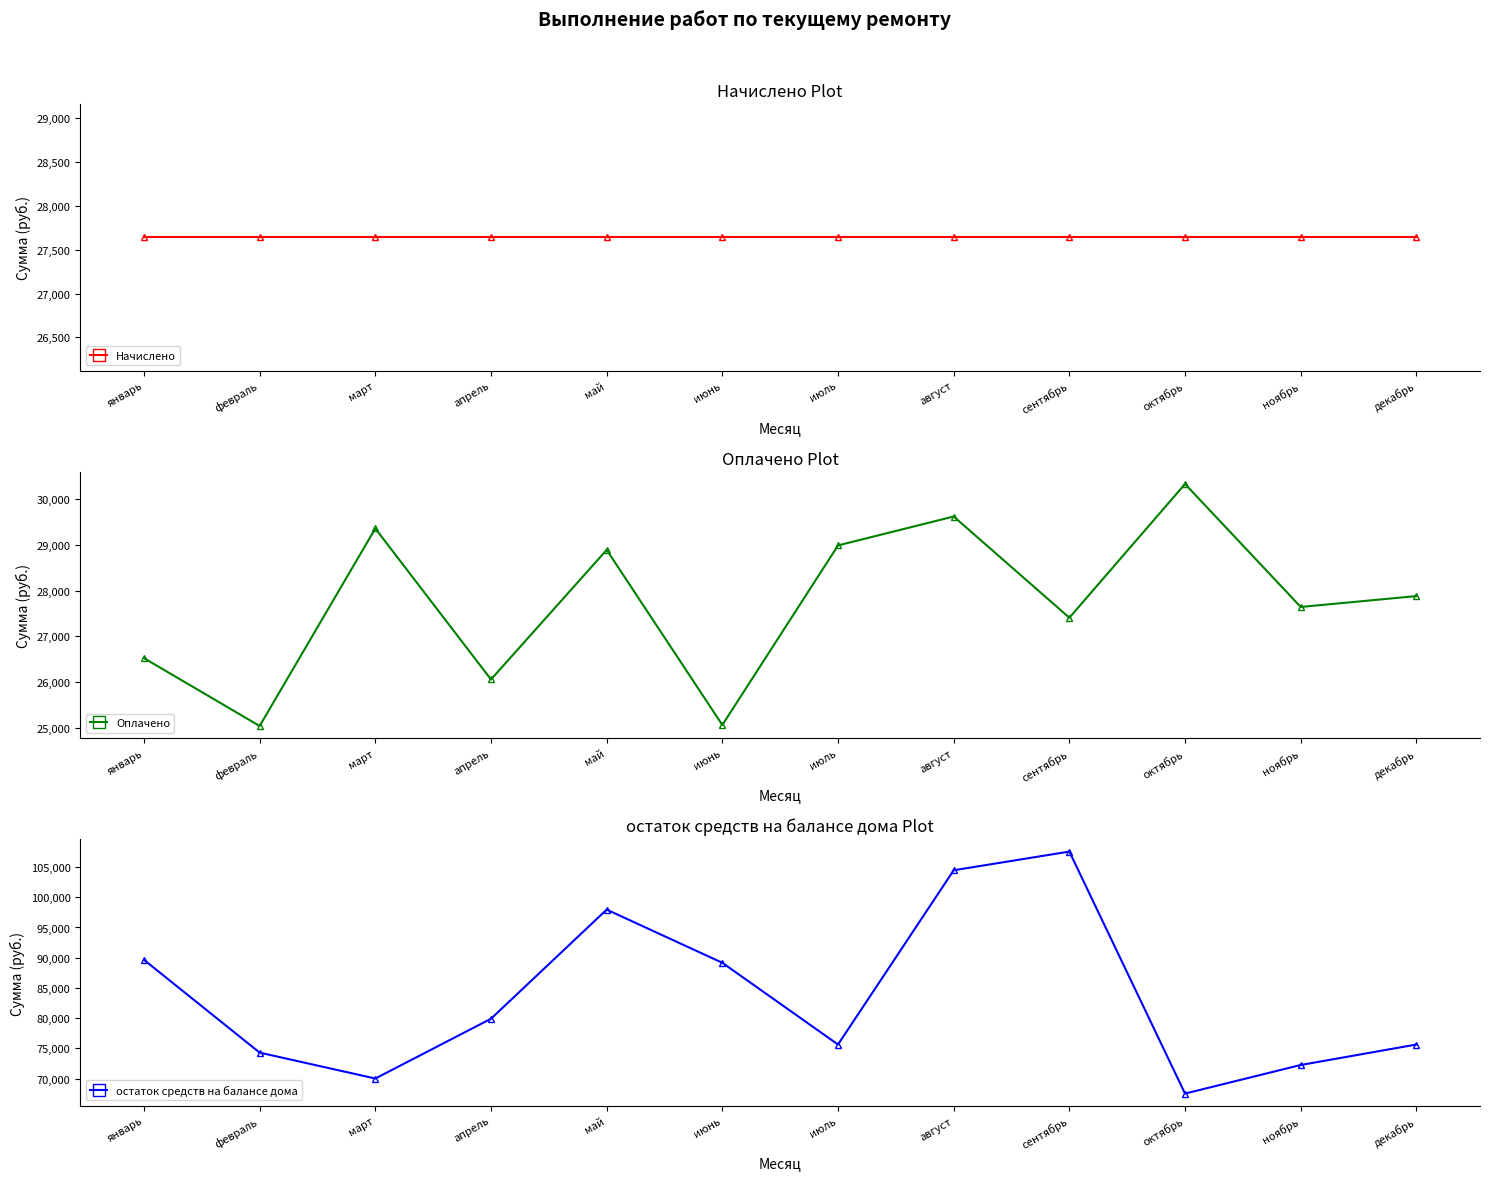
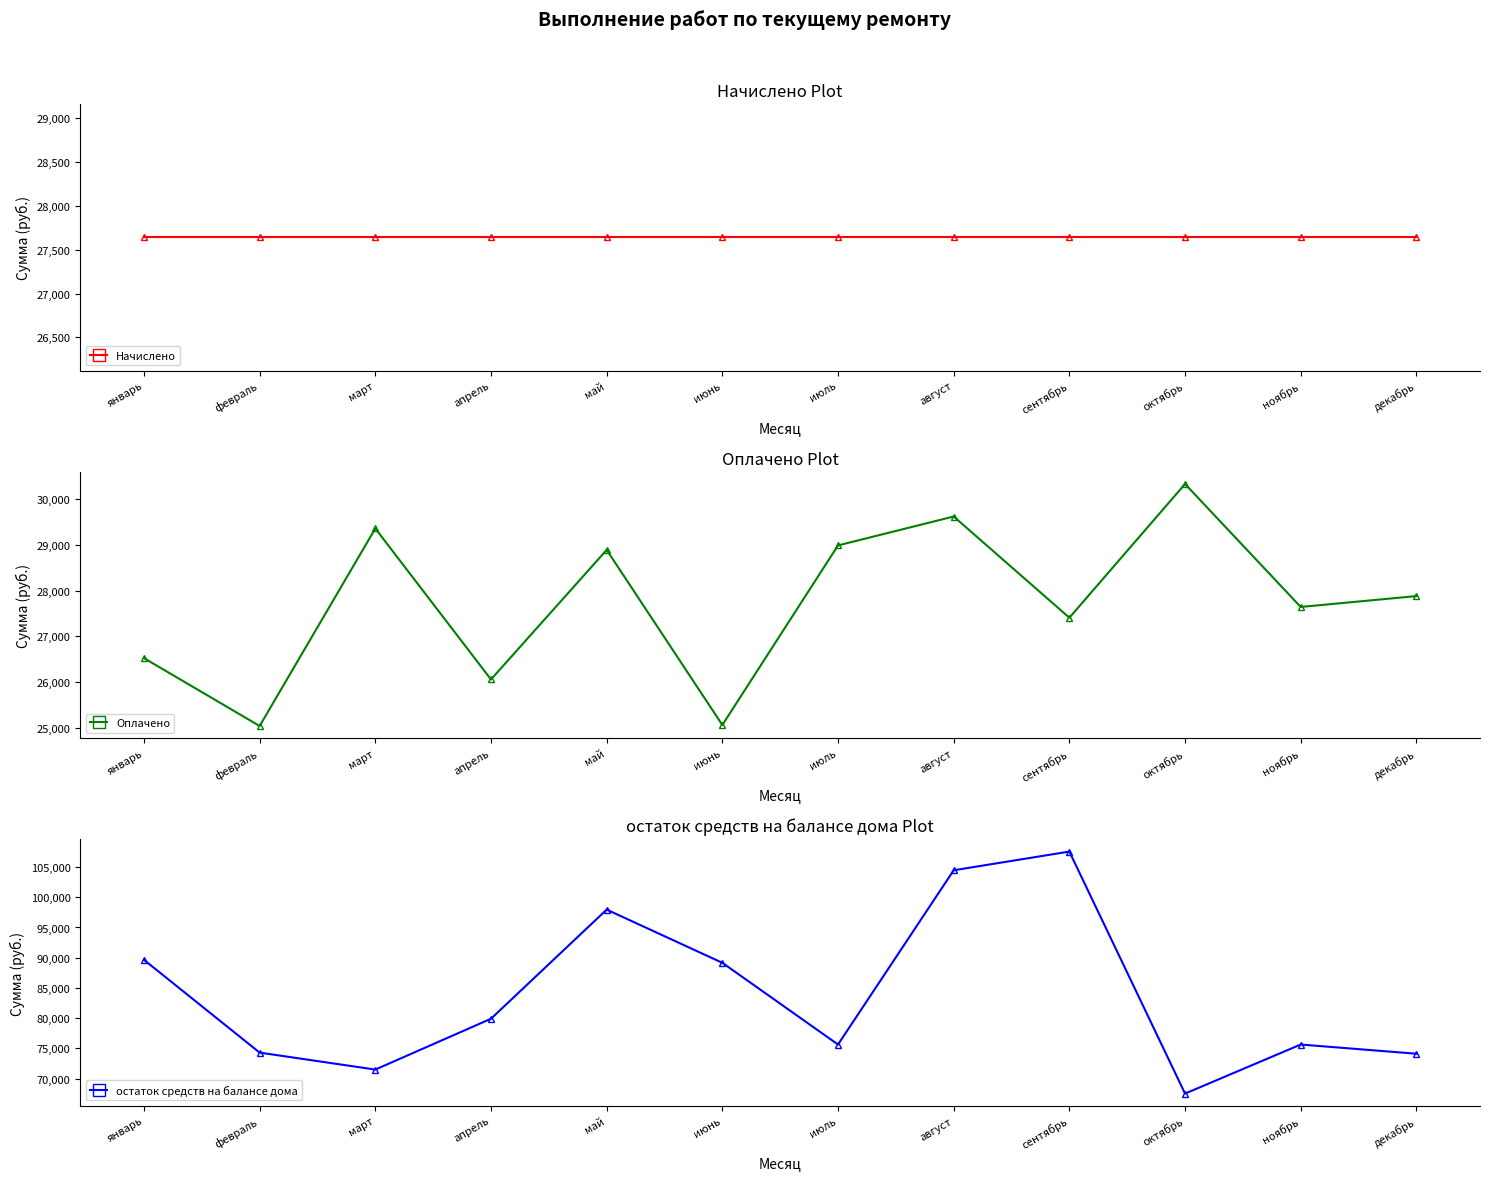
остаток средств на балансе дома Plot, март: 70,000 -> 71,000
остаток средств на балансе дома Plot, ноябрь: 72,000 -> 76,000
остаток средств на балансе дома Plot, декабрь: 76,000 -> 74,000
